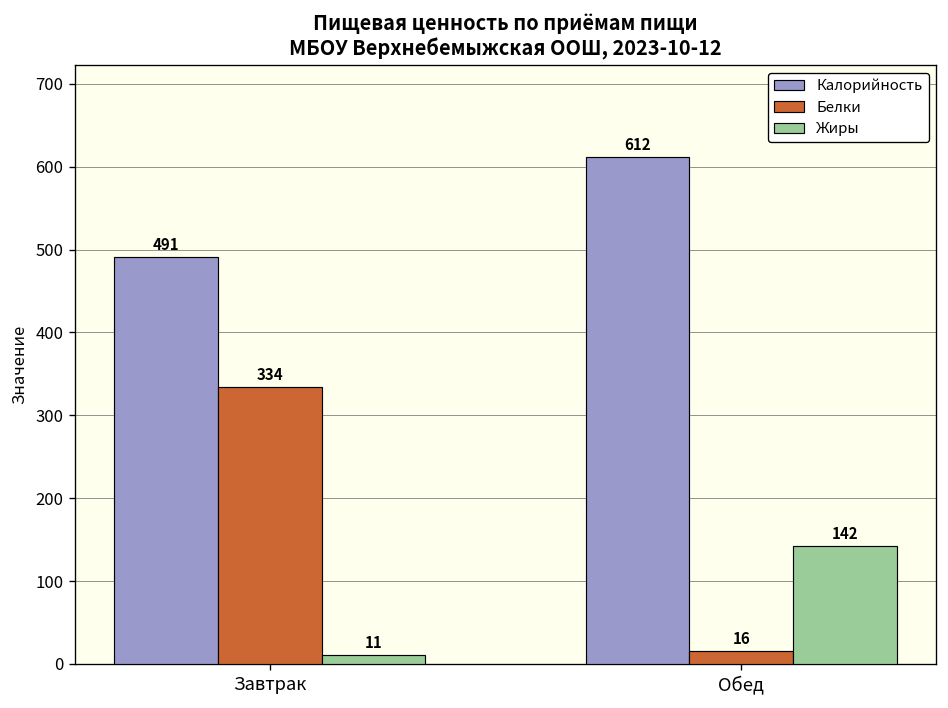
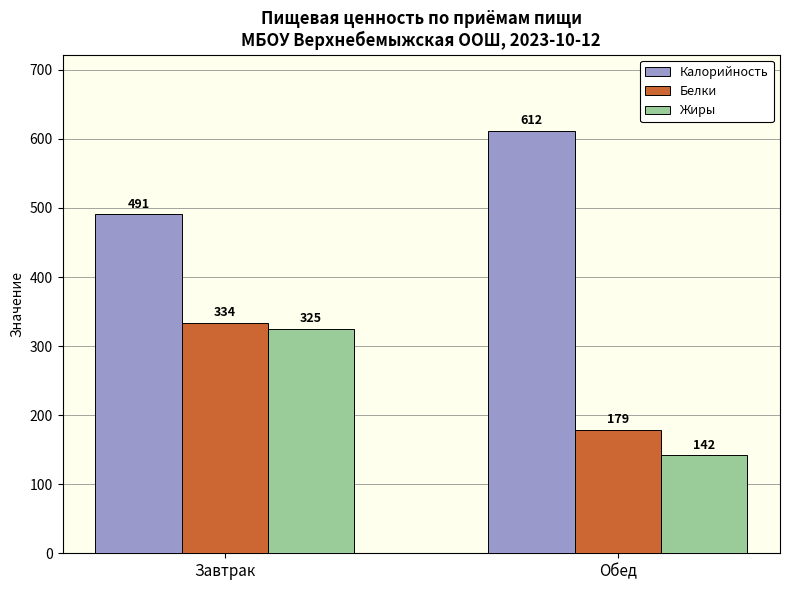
Жиры, Завтрак: 11 -> 325
Белки, Обед: 16 -> 179
